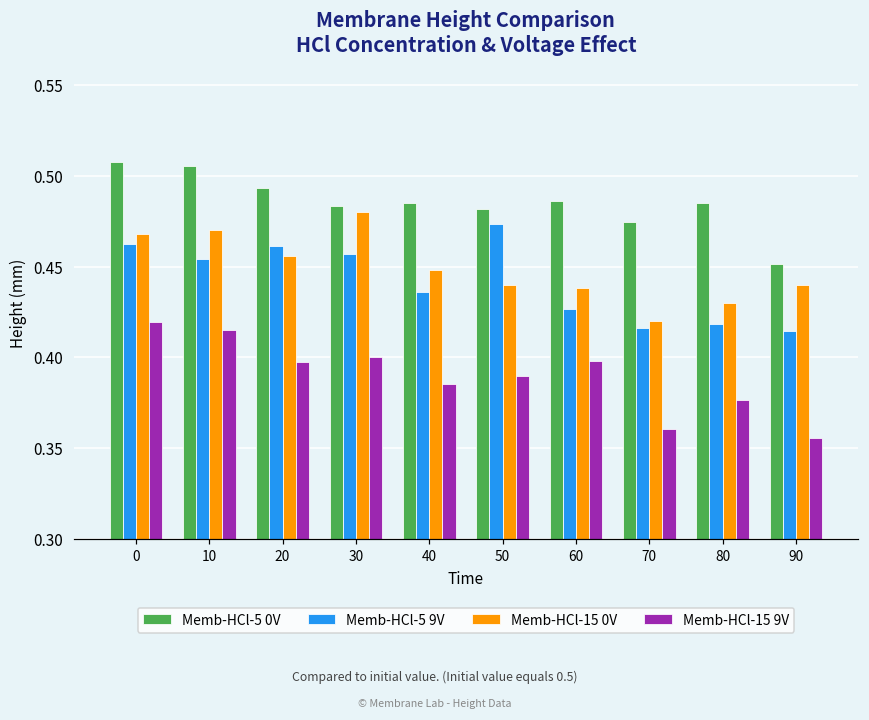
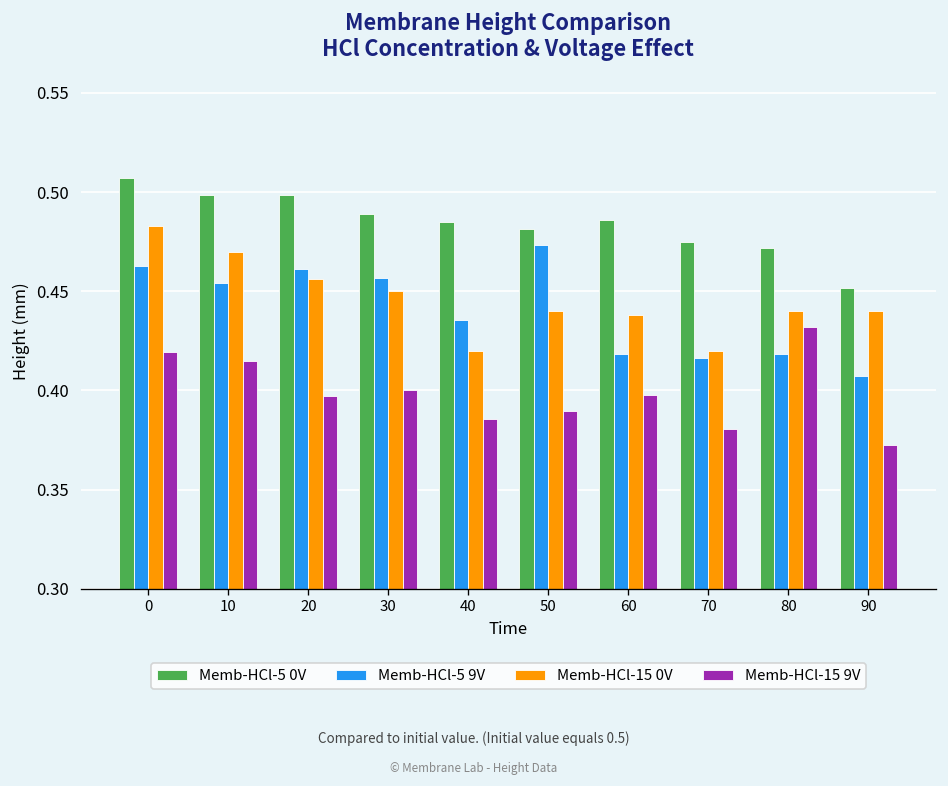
Memb-HCl-15 0V, 0: 0.468 -> 0.483
Memb-HCl-5 0V, 10: 0.505 -> 0.499
Memb-HCl-5 0V, 20: 0.493 -> 0.498
Memb-HCl-5 0V, 30: 0.483 -> 0.489
Memb-HCl-15 0V, 30: 0.48 -> 0.45
Memb-HCl-15 0V, 40: 0.448 -> 0.420
Memb-HCl-5 9V, 60: 0.427 -> 0.418
Memb-HCl-15 9V, 70: 0.360 -> 0.381
Memb-HCl-5 0V, 80: 0.485 -> 0.472
Memb-HCl-15 0V, 80: 0.43 -> 0.44
Memb-HCl-15 9V, 80: 0.376 -> 0.432
Memb-HCl-5 9V, 90: 0.415 -> 0.407
Memb-HCl-15 9V, 90: 0.356 -> 0.372
